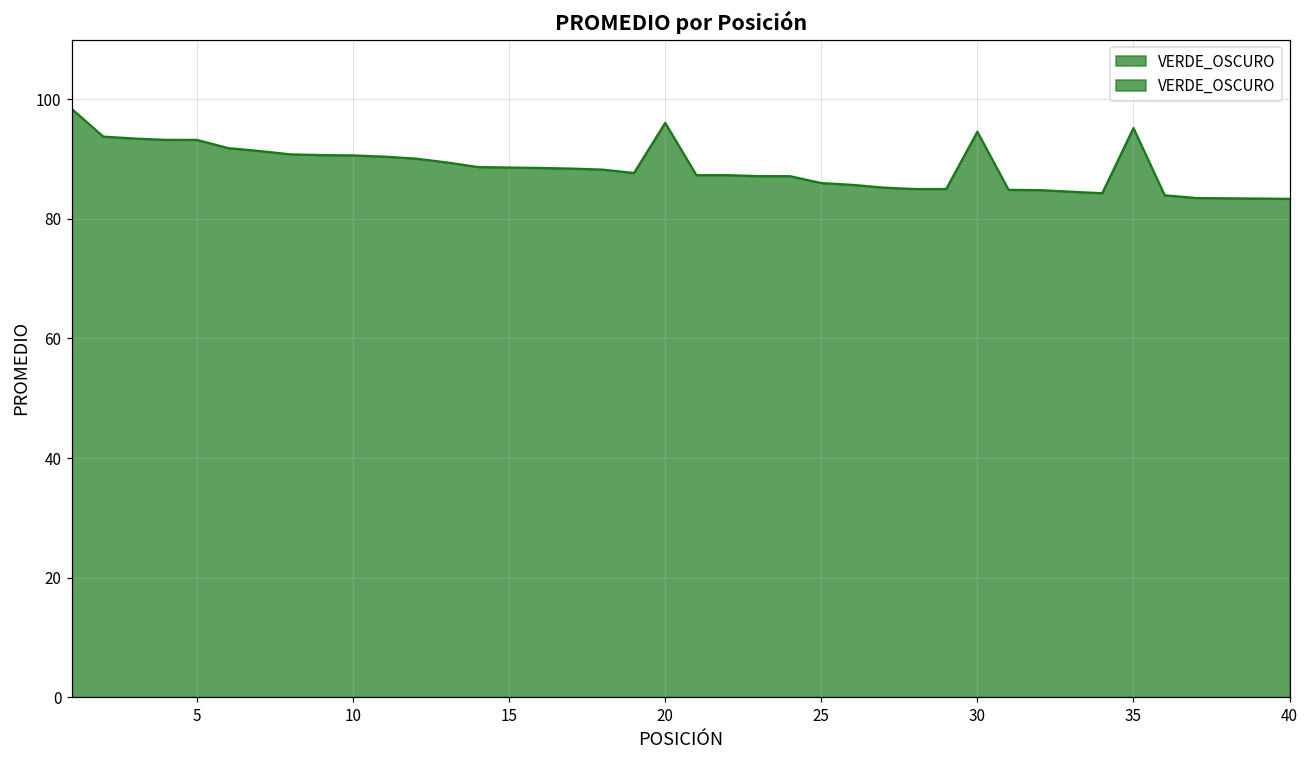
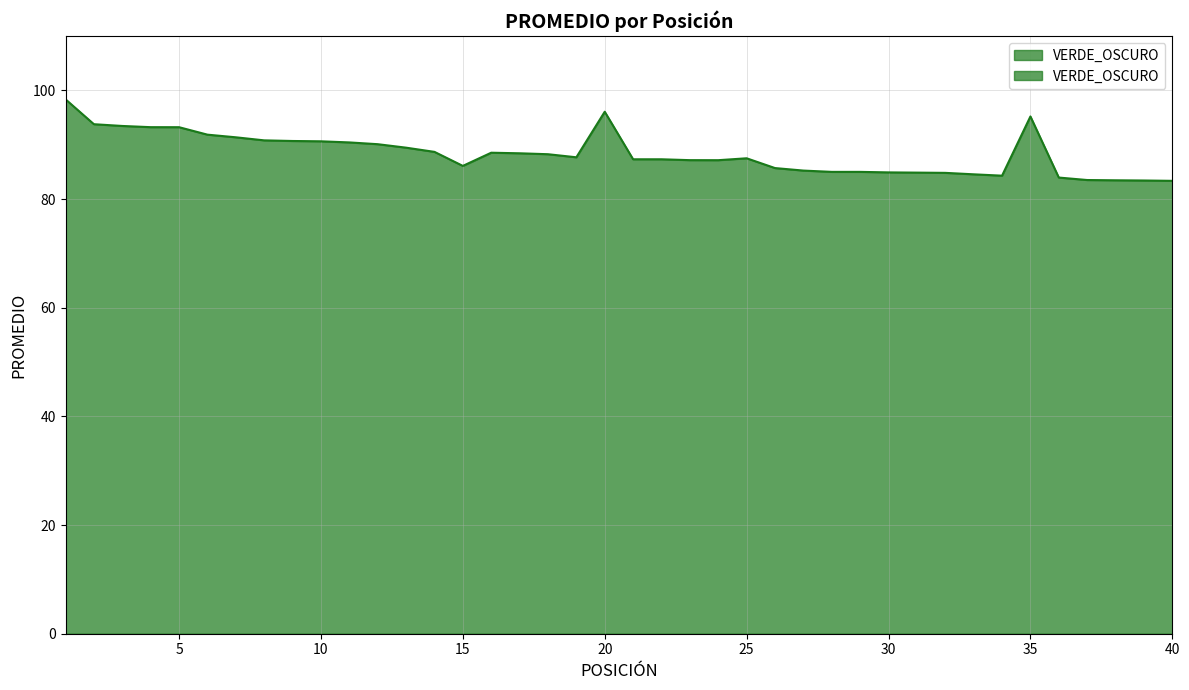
15: 89 -> 86
25: 86 -> 88
30: 95 -> 85
